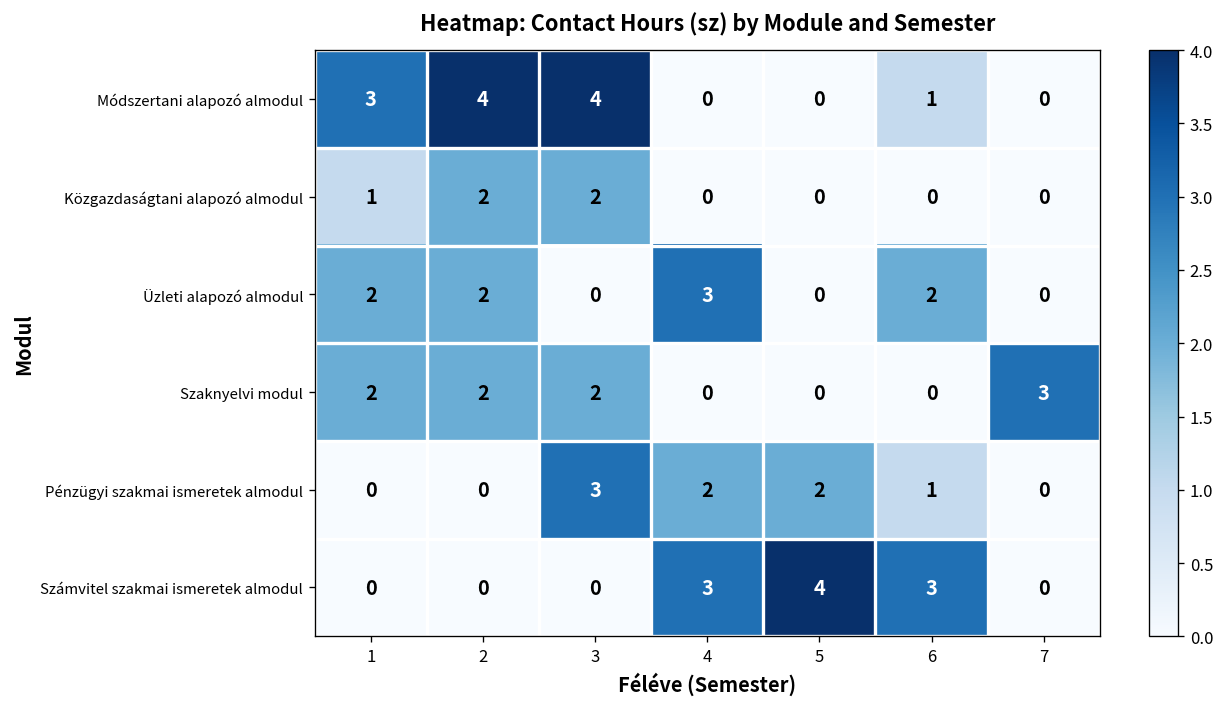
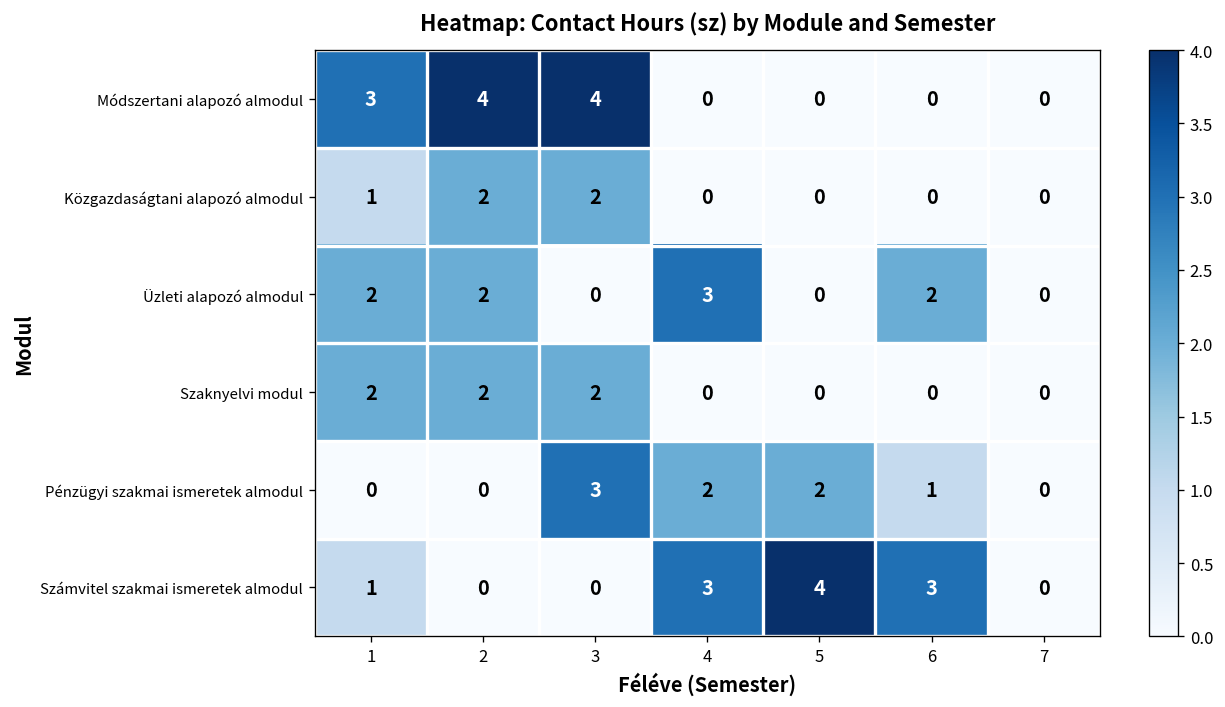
Módszertani alapozó almodul, 6: 1 -> 0
Szaknyelvi modul, 7: 3 -> 0
Számvitel szakmai ismeretek almodul, 1: 0 -> 1
